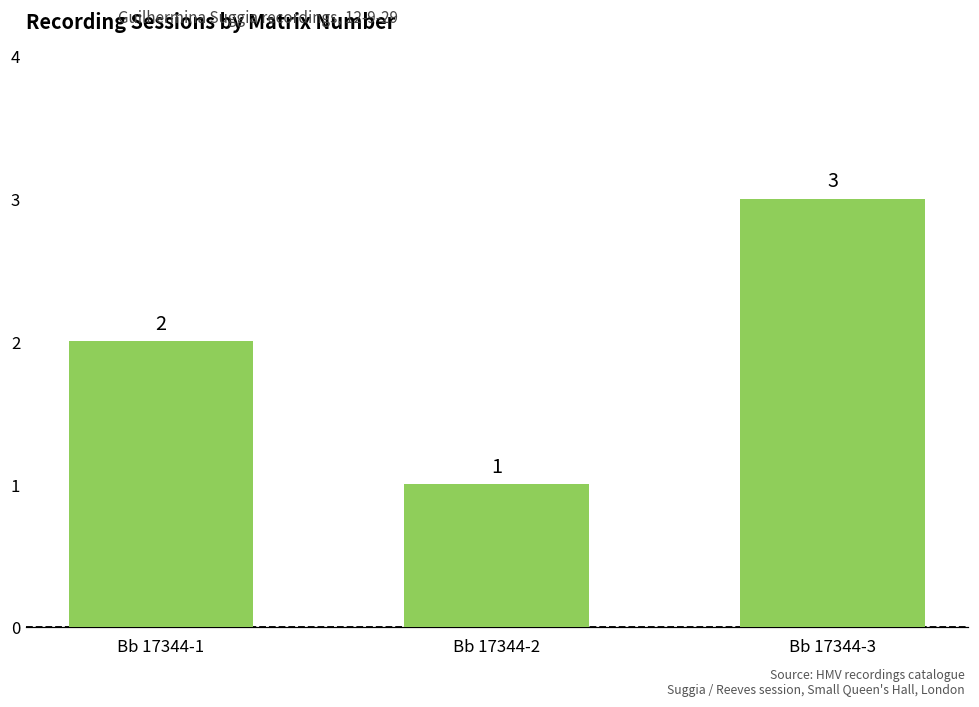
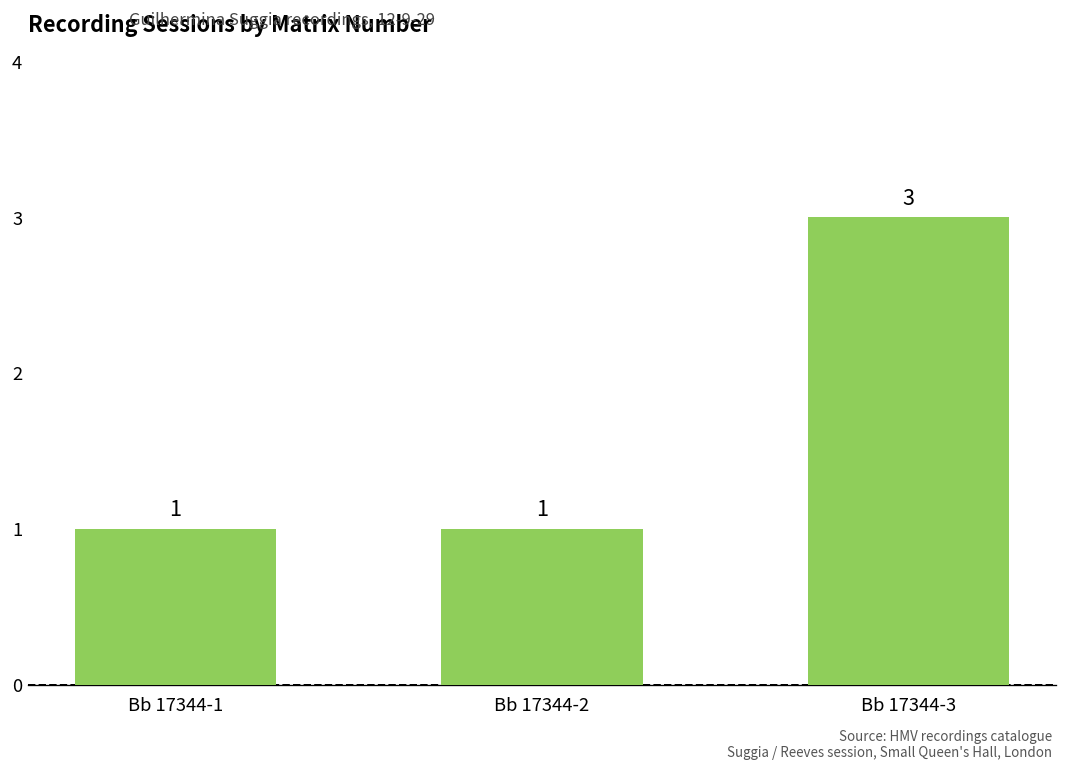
Bb 17344-1: 2 -> 1
